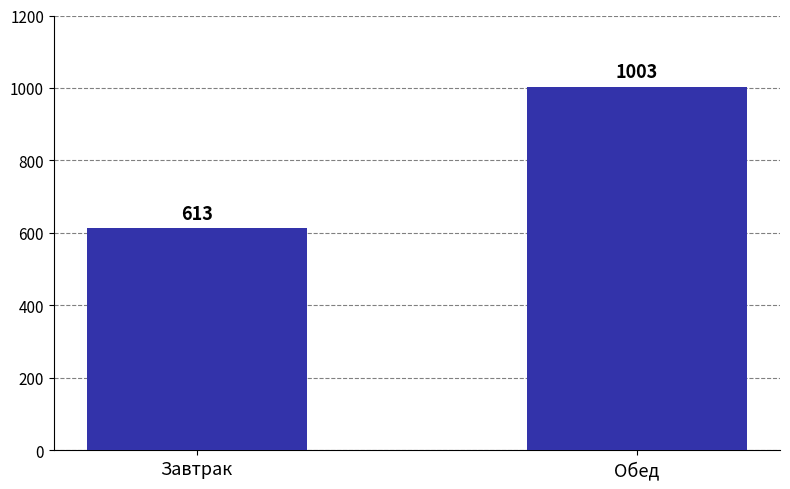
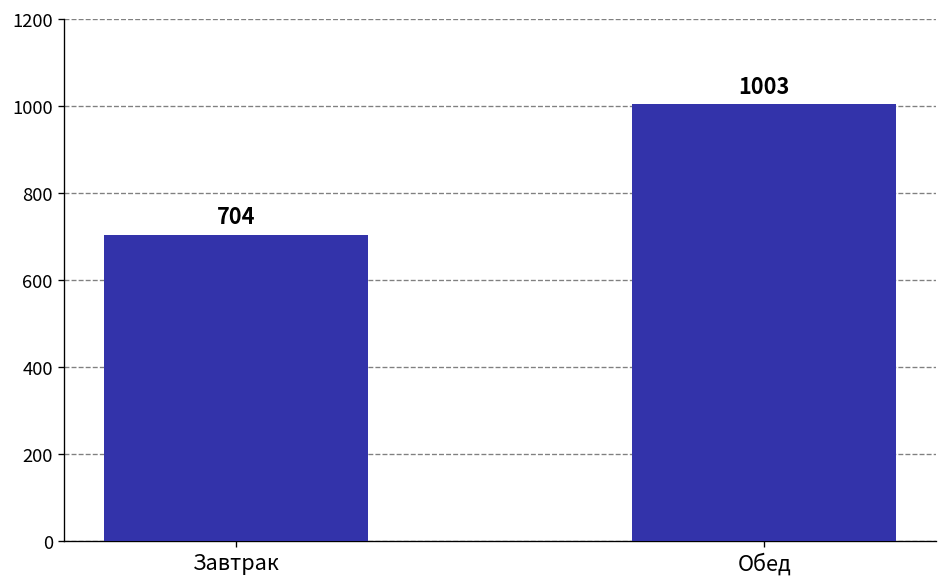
Завтрак: 613 -> 704
